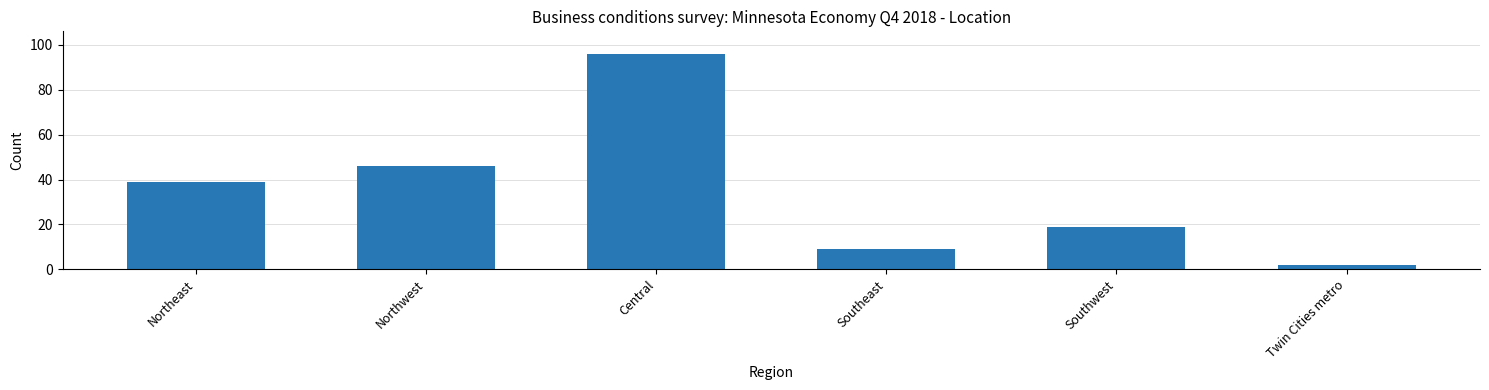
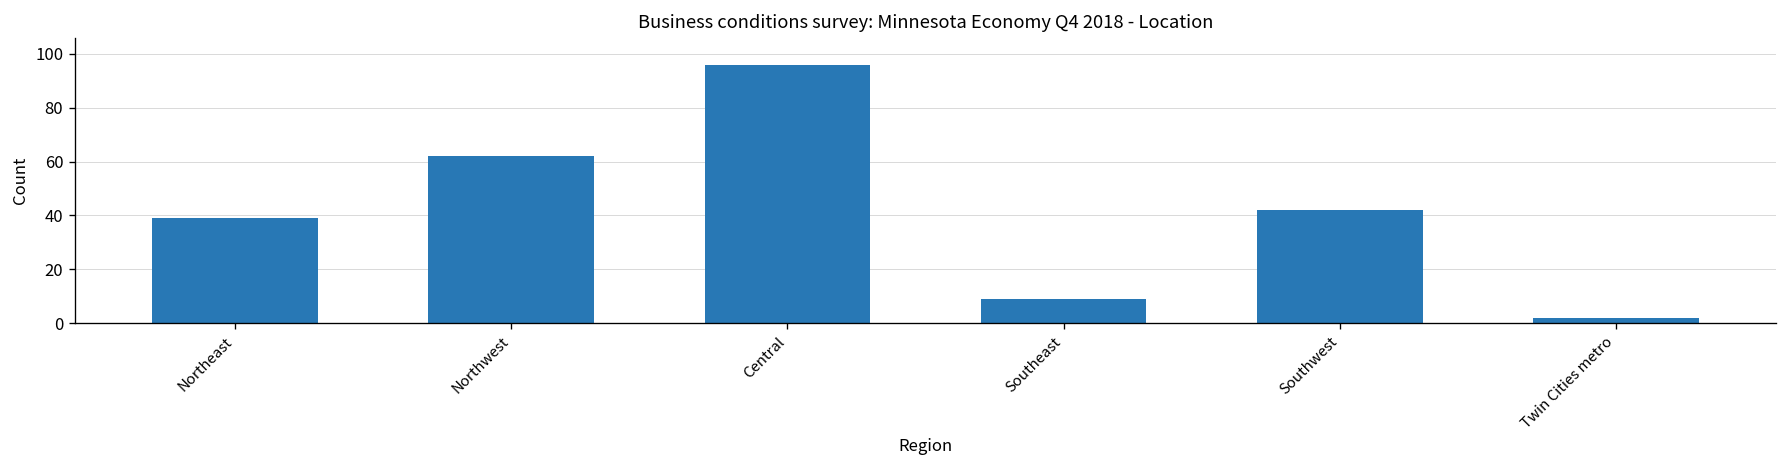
Northwest: 46 -> 62
Southwest: 19 -> 42
